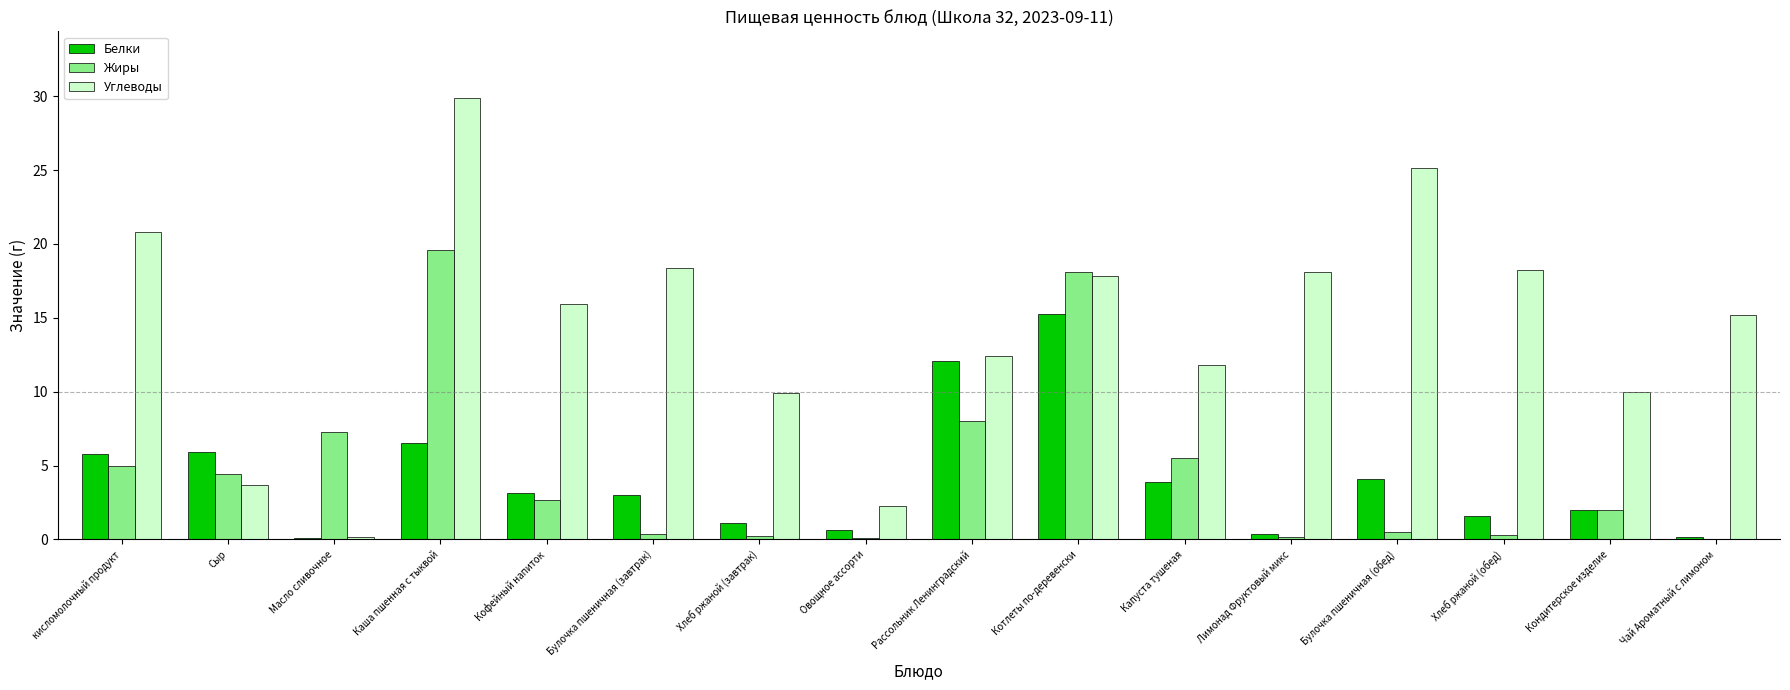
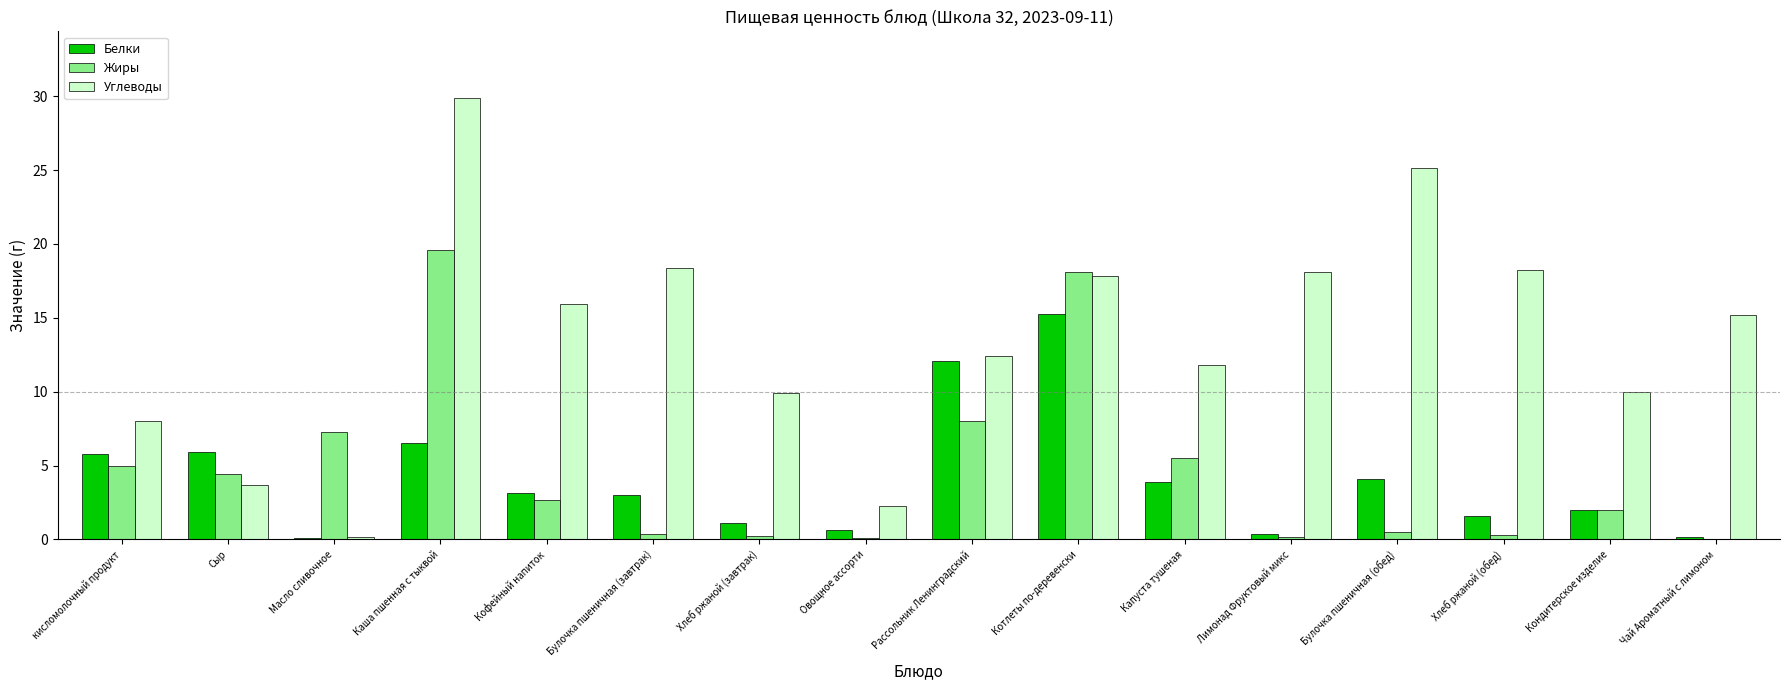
Углеводы, кисломолочный продукт: 20.8 -> 8.0
